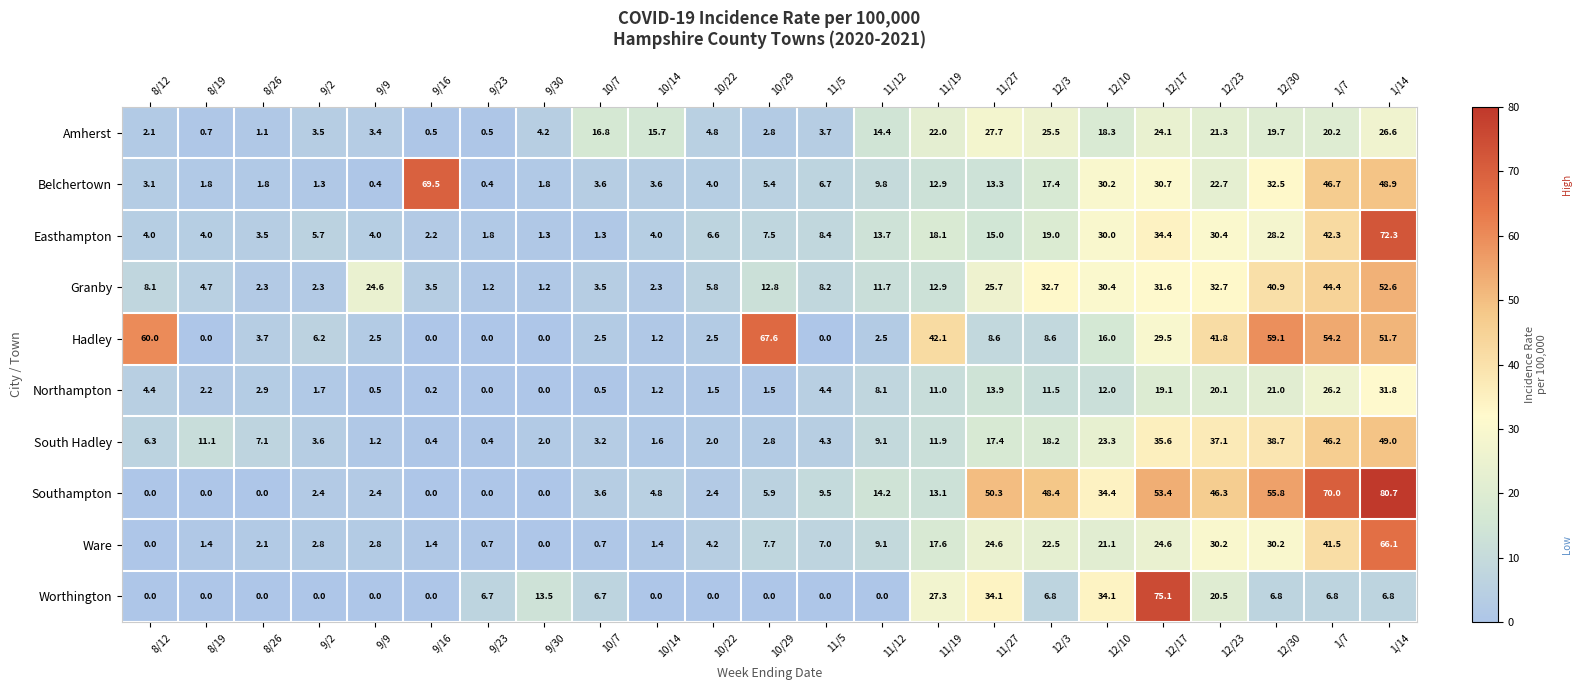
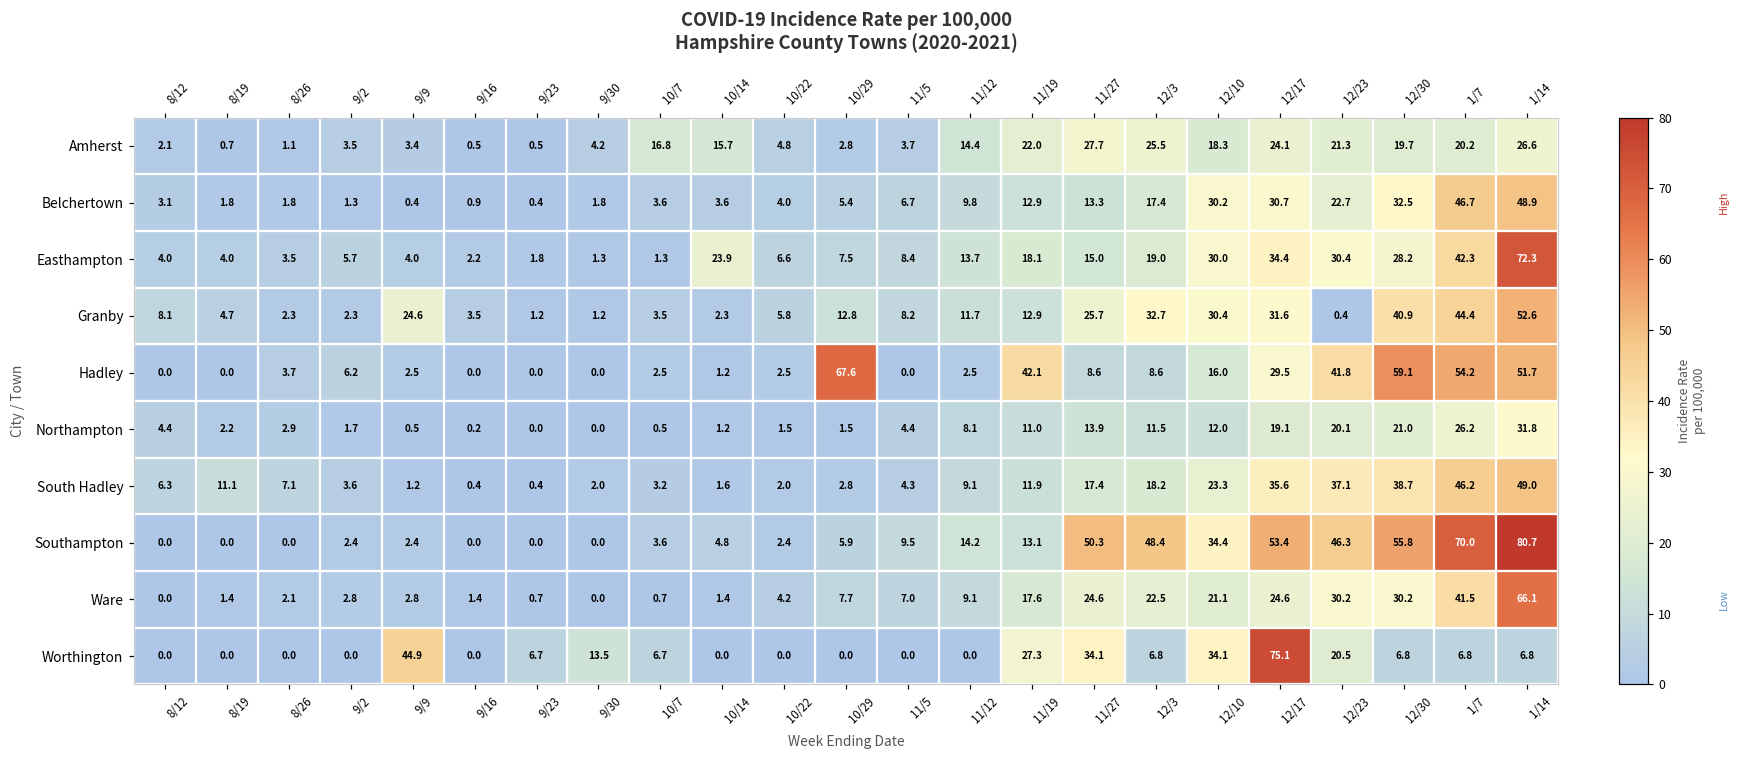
Belchertown, 9/16: 69.5 -> 0.9
Easthampton, 10/14: 4.0 -> 23.9
Granby, 12/23: 32.7 -> 0.4
Hadley, 8/12: 60.0 -> 0.0
Worthington, 9/9: 0.0 -> 44.9
